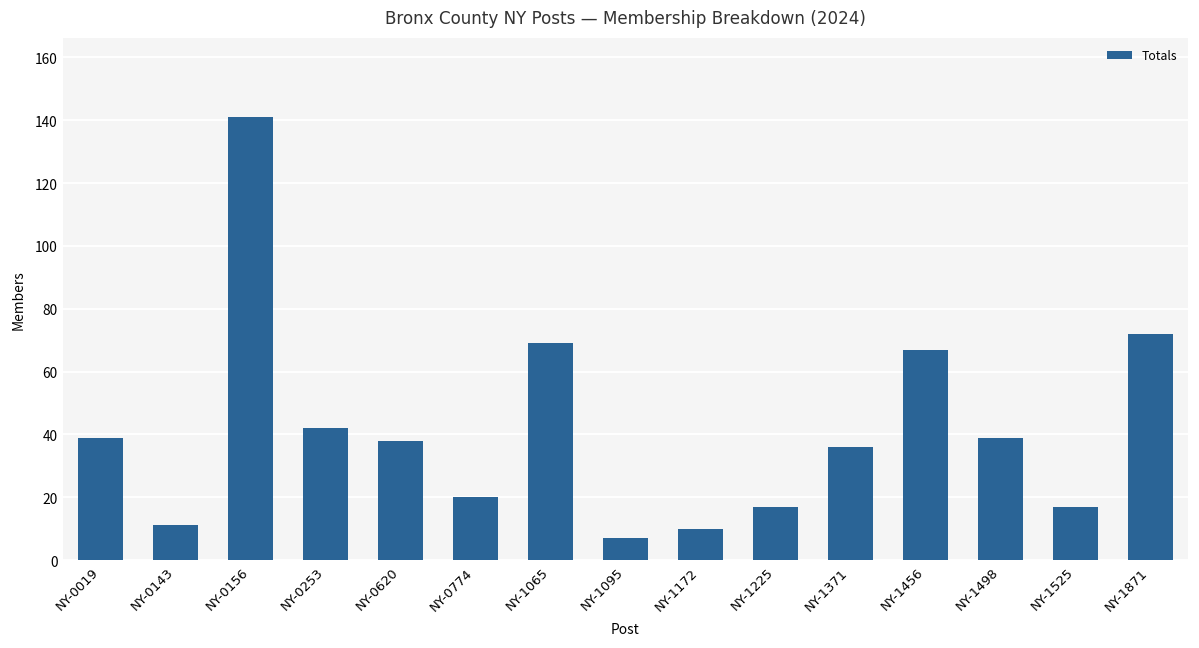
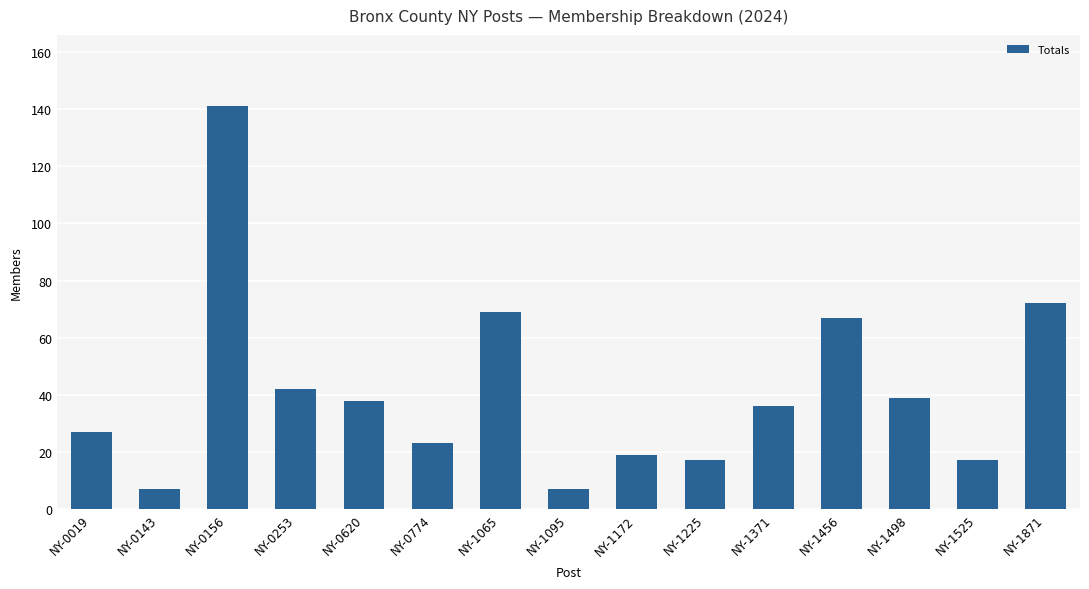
NY-0019: 39 -> 27
NY-0143: 11 -> 7
NY-0774: 20 -> 23
NY-1172: 10 -> 19
